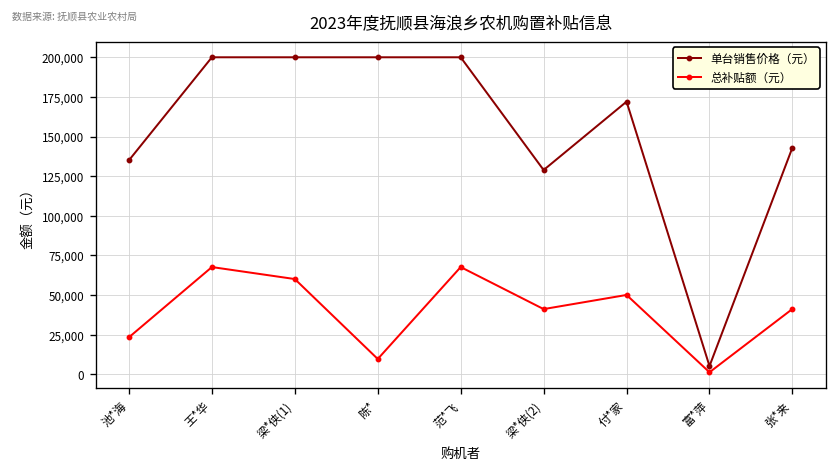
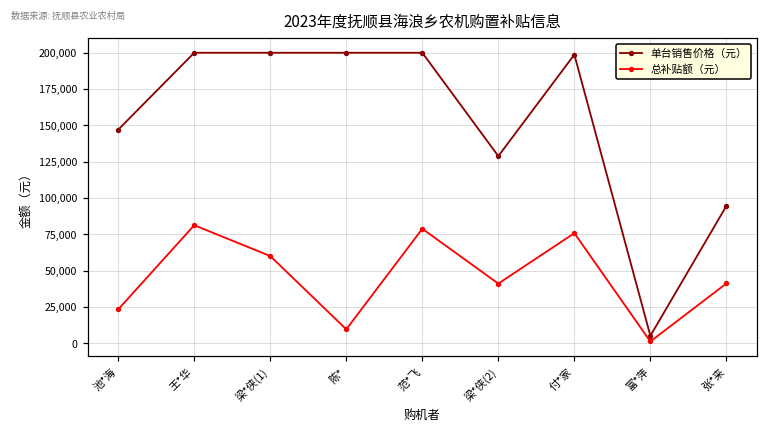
单台销售价格（元）, 池*海: 135,000 -> 147,000
总补贴额（元）, 王*华: 68,000 -> 81,000
总补贴额（元）, 范*飞: 68,000 -> 79,000
单台销售价格（元）, 付*家: 172,000 -> 199,000
总补贴额（元）, 付*家: 50,000 -> 76,000
单台销售价格（元）, 张*来: 143,000 -> 94,000
